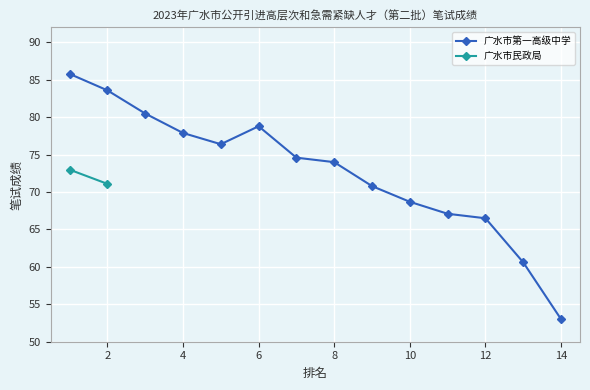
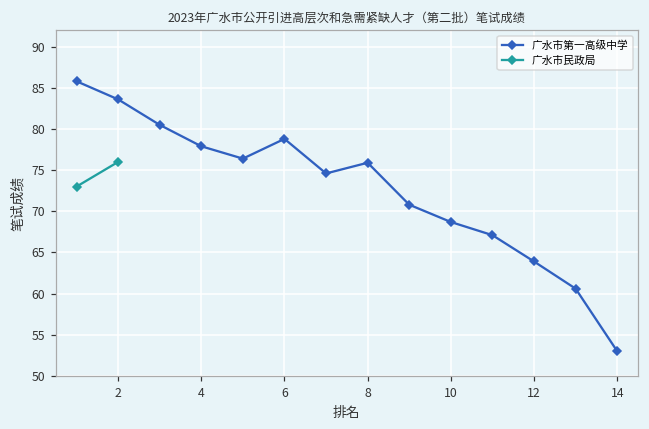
广水市民政局, 2: 71 -> 76
广水市第一高级中学, 8: 74 -> 76
广水市第一高级中学, 12: 67 -> 64
